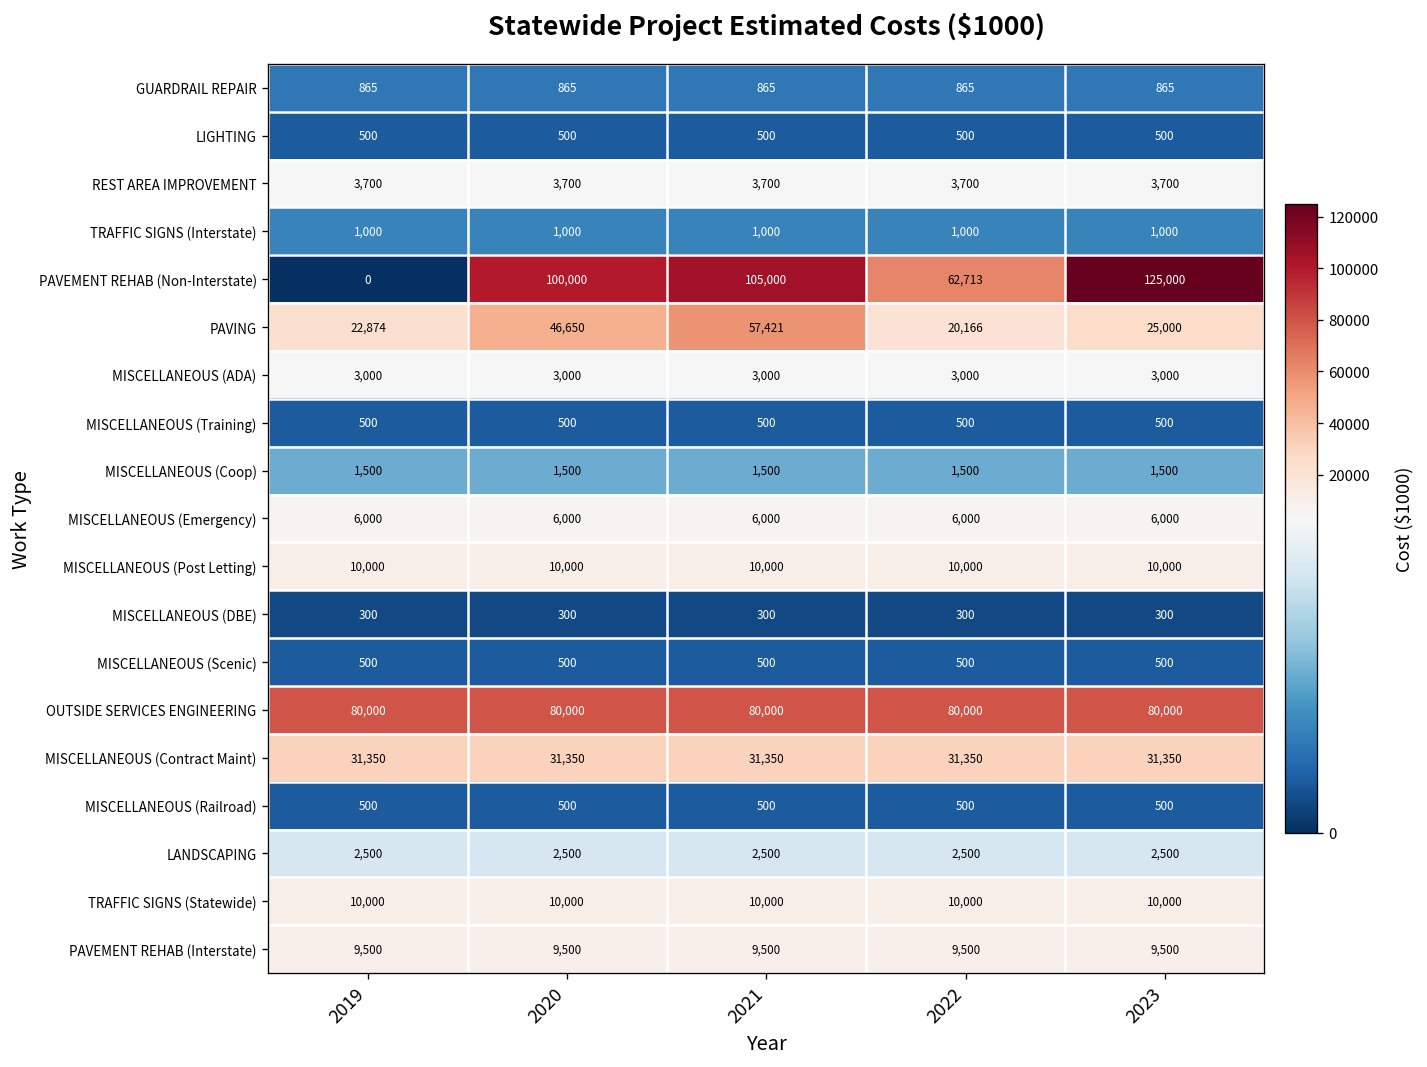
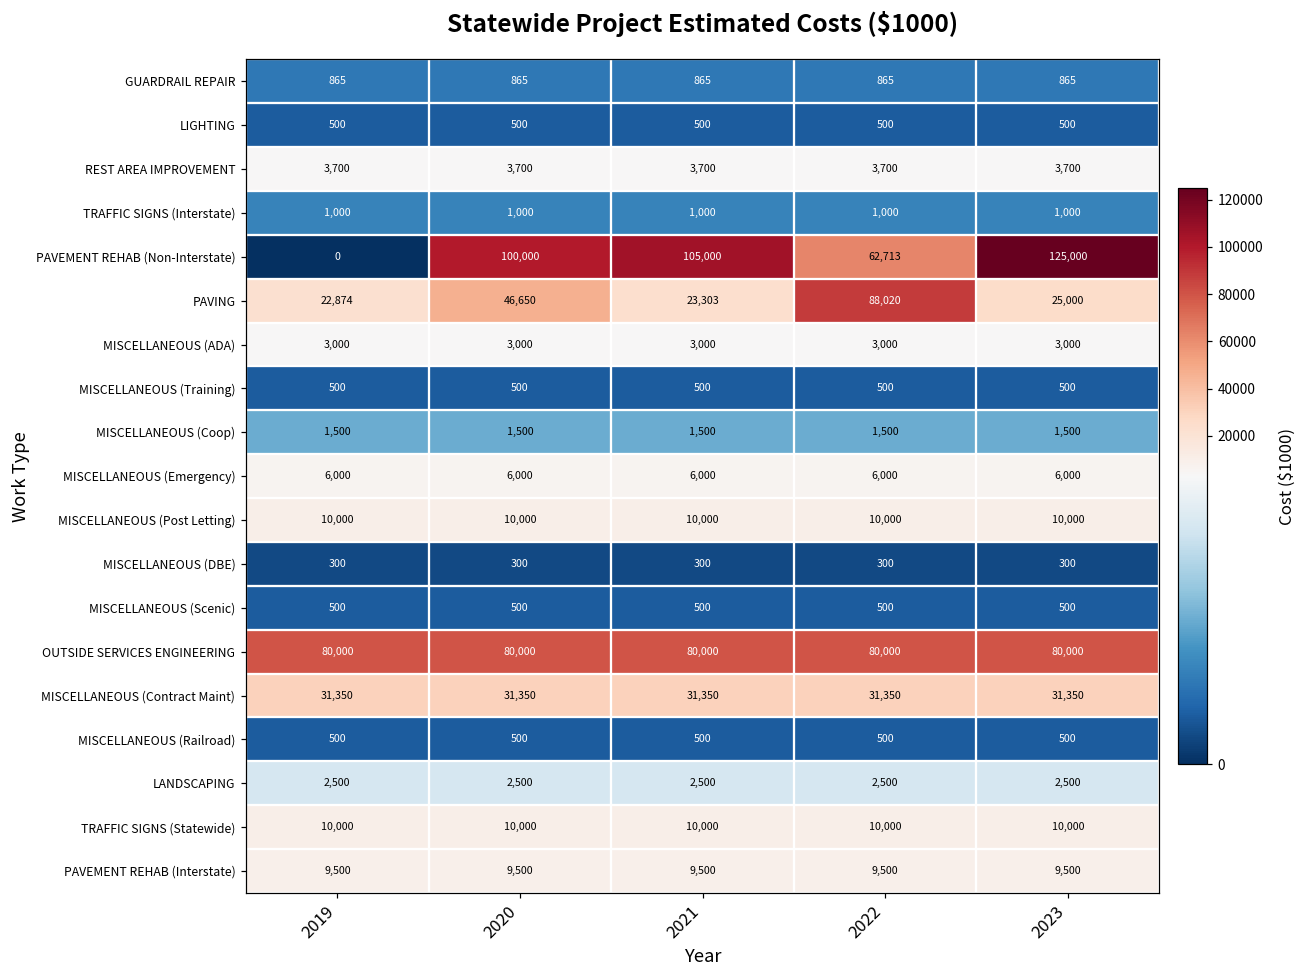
PAVING, 2021: 57,421 -> 23,303
PAVING, 2022: 20,166 -> 88,020
